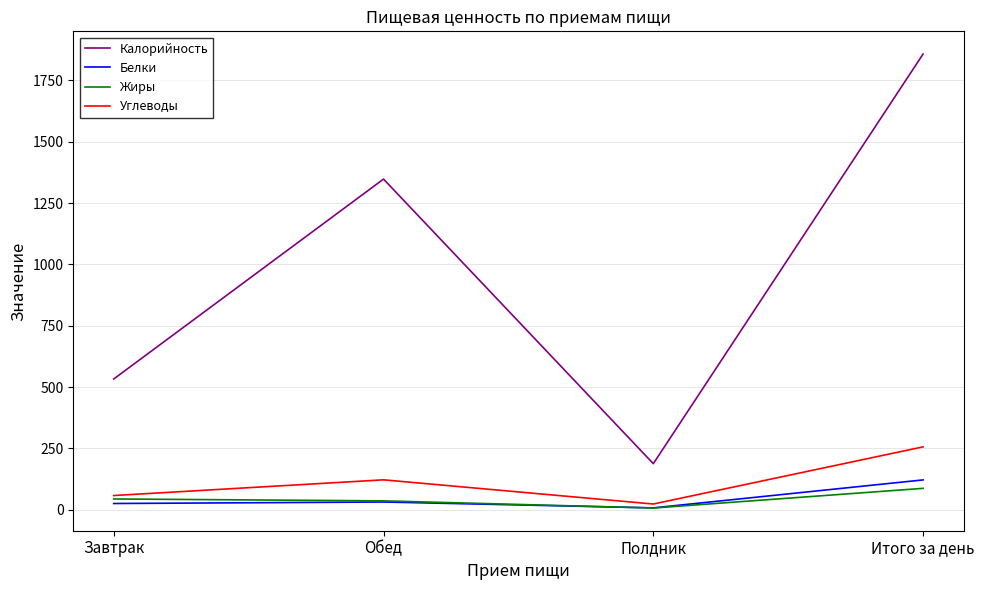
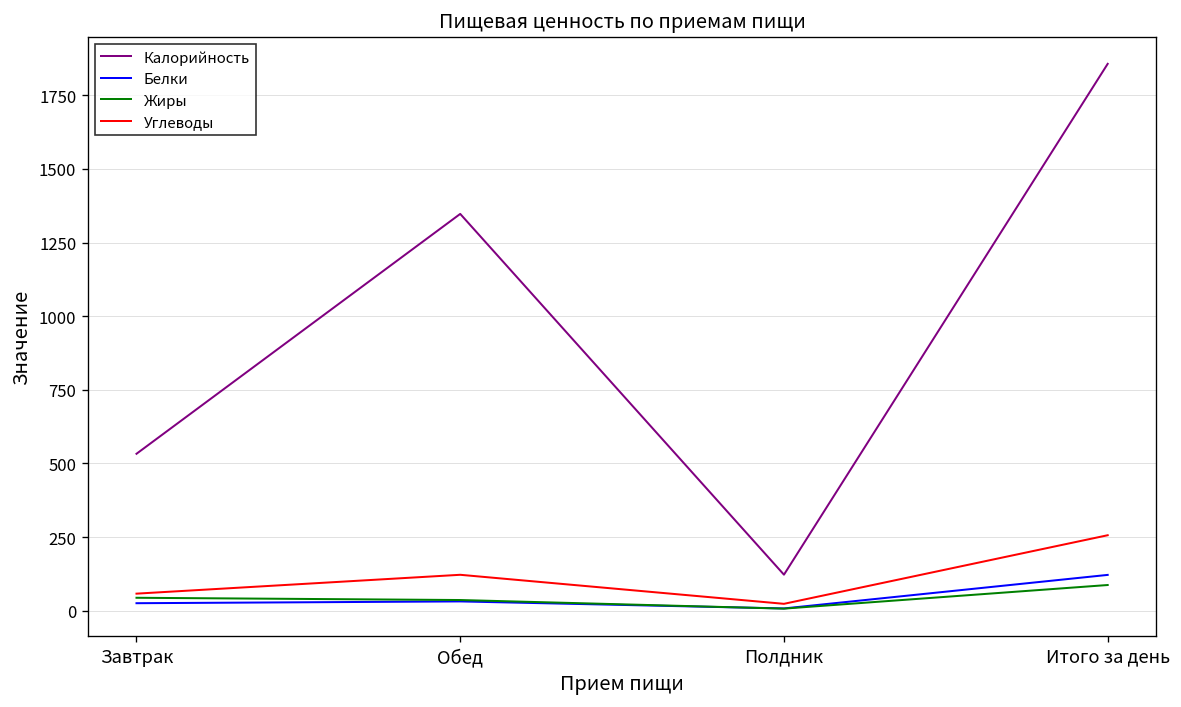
Калорийность, Полдник: 190 -> 120
